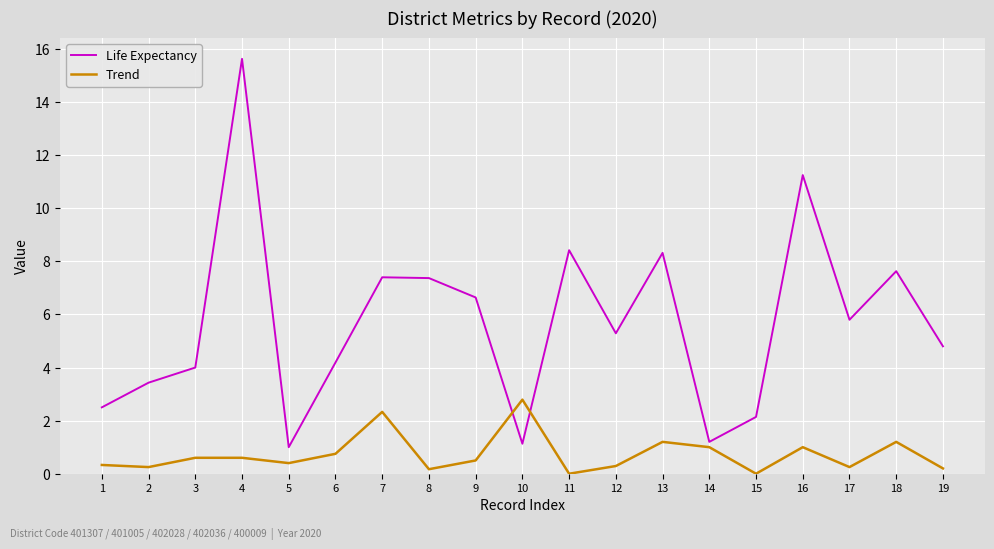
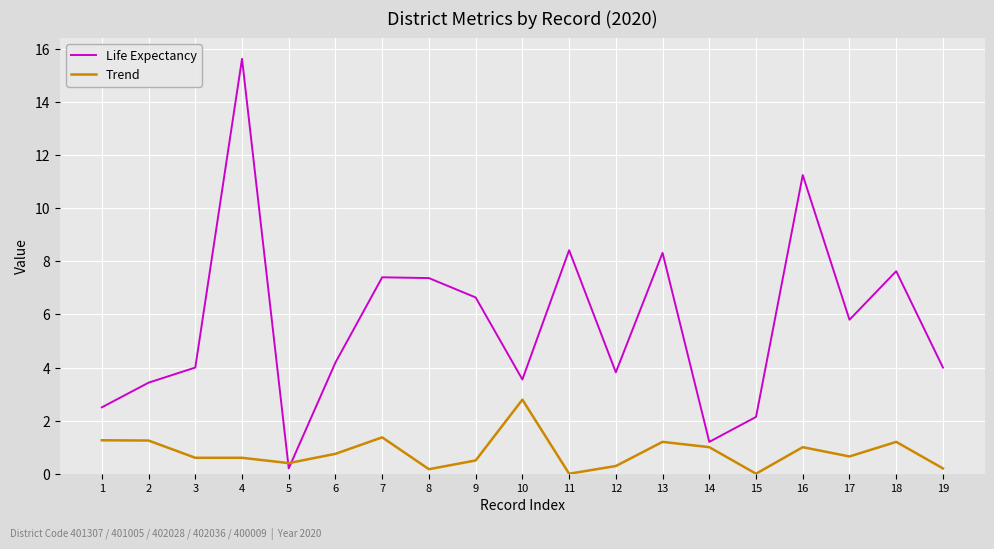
Trend, 1: 0.3 -> 1.3
Trend, 2: 0.3 -> 1.3
Life Expectancy, 5: 1.0 -> 0.2
Trend, 7: 2.3 -> 1.4
Life Expectancy, 10: 1.1 -> 3.6
Life Expectancy, 12: 5.3 -> 3.8
Trend, 17: 0.3 -> 0.7
Life Expectancy, 19: 4.8 -> 4.0
